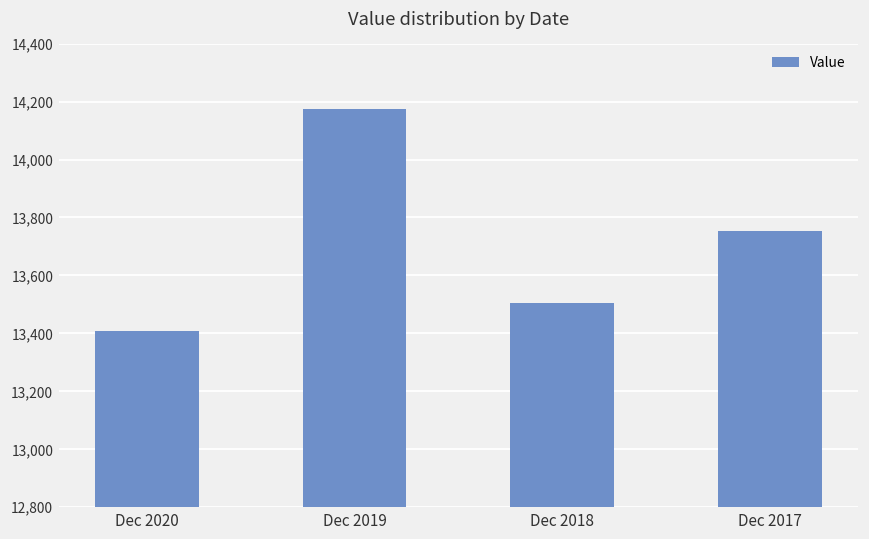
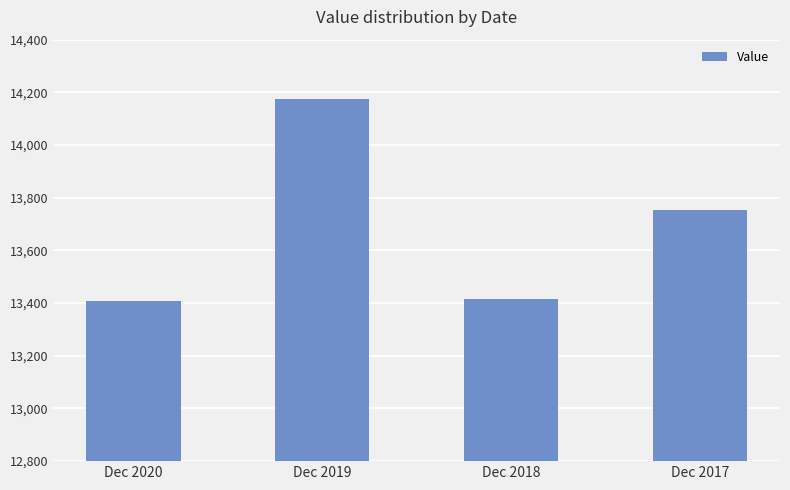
Dec 2018: 13,500 -> 13,410
